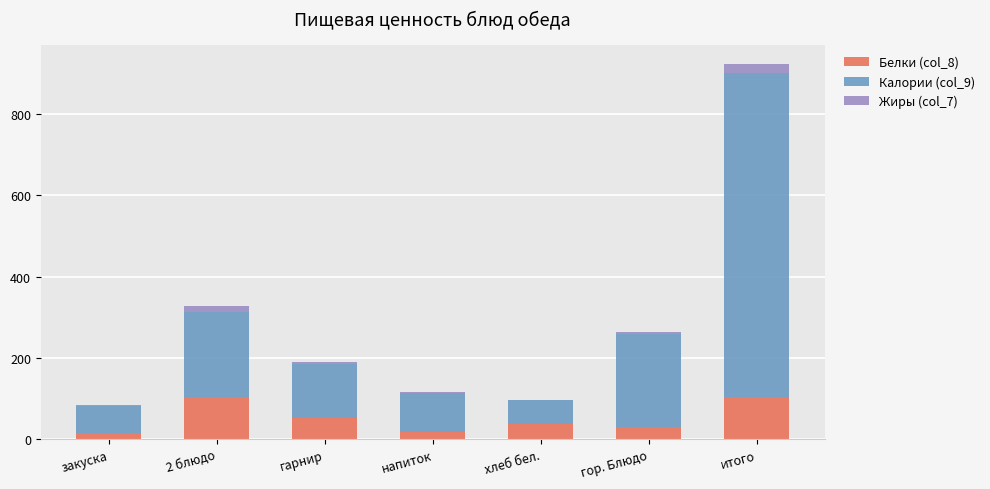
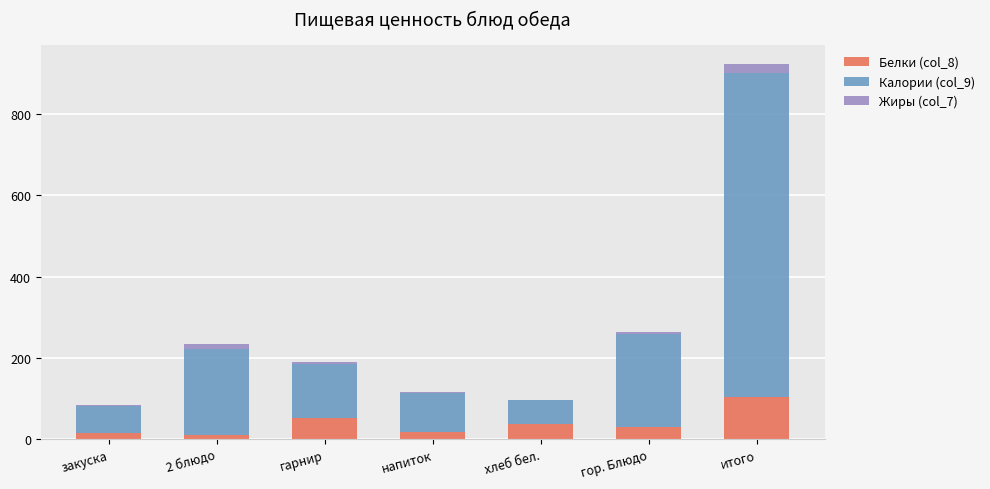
Белки (col_8), 2 блюдо: 100 -> 10
